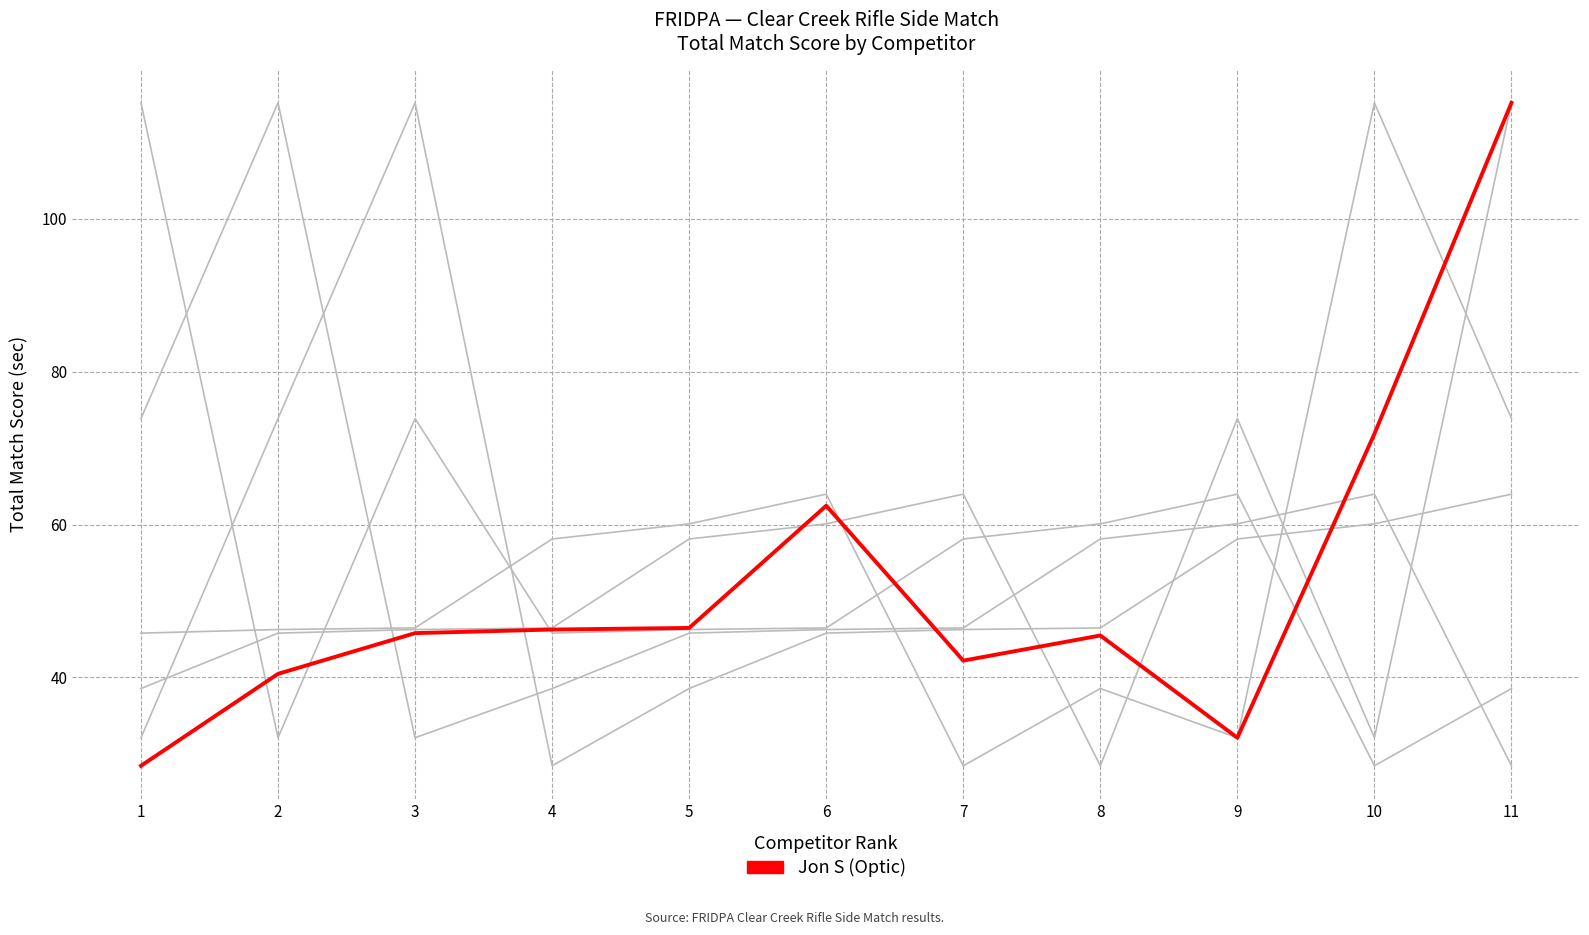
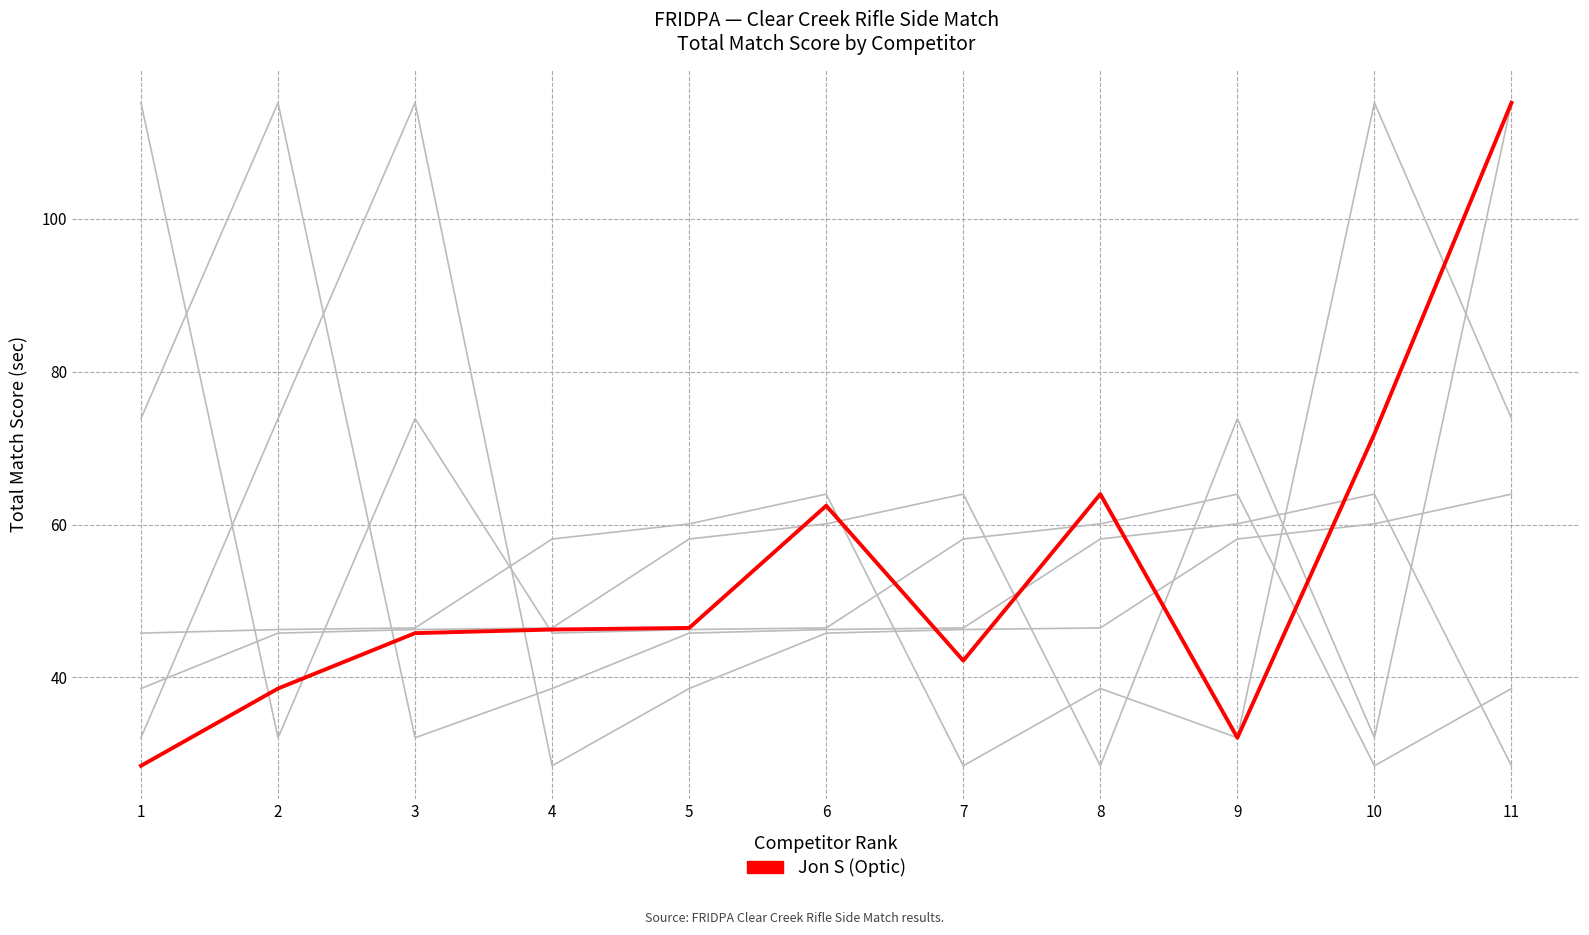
Jon S (Optic), 2: 40 -> 39
Jon S (Optic), 8: 45 -> 64
